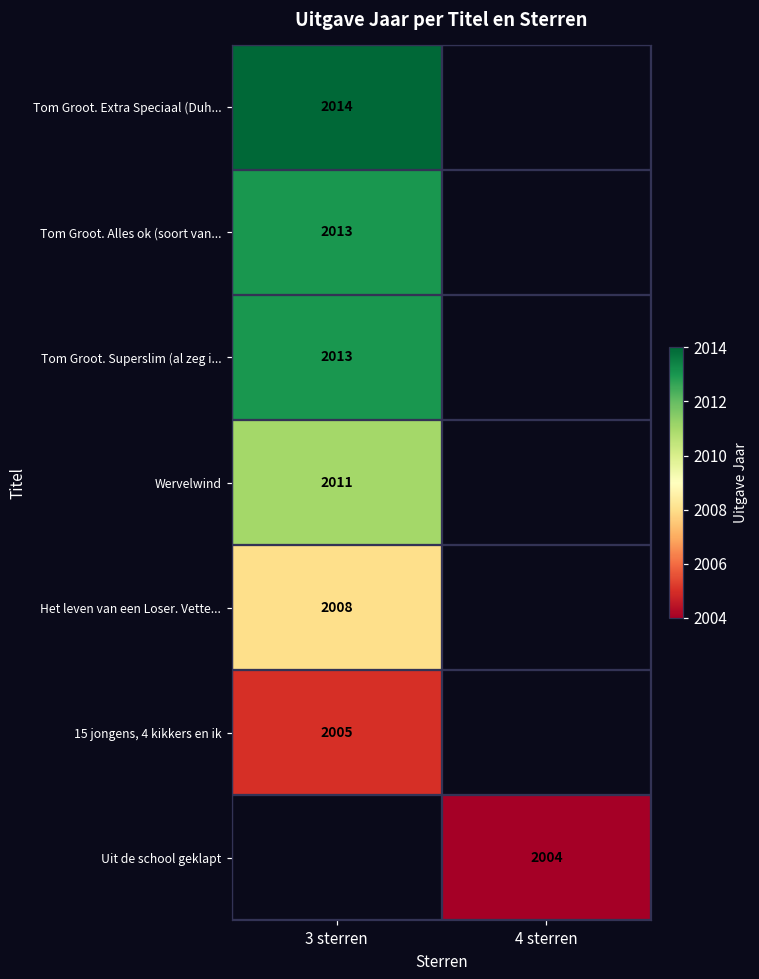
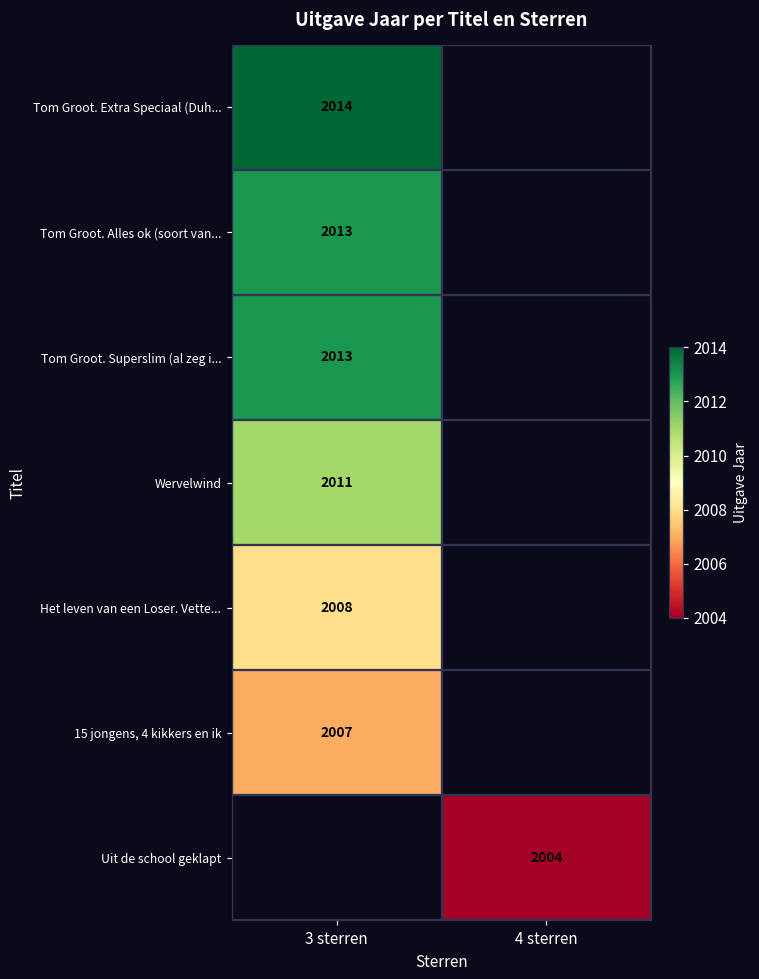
15 jongens, 4 kikkers en ik, 3 sterren: 2005 -> 2007
